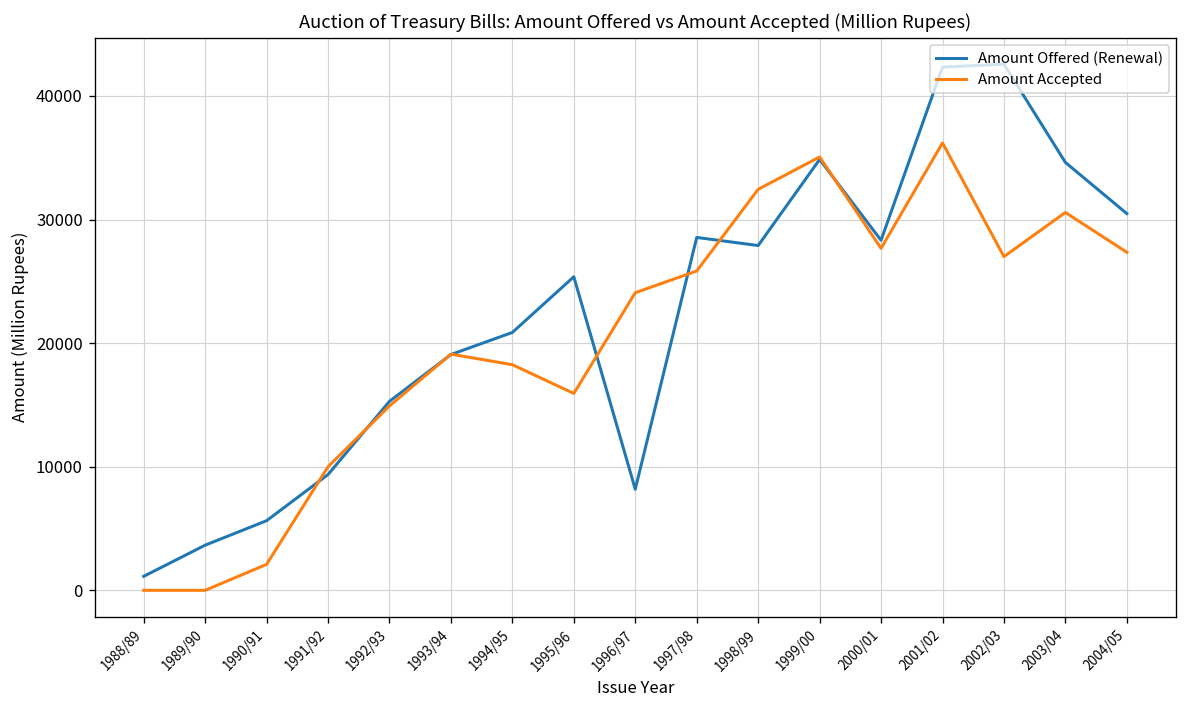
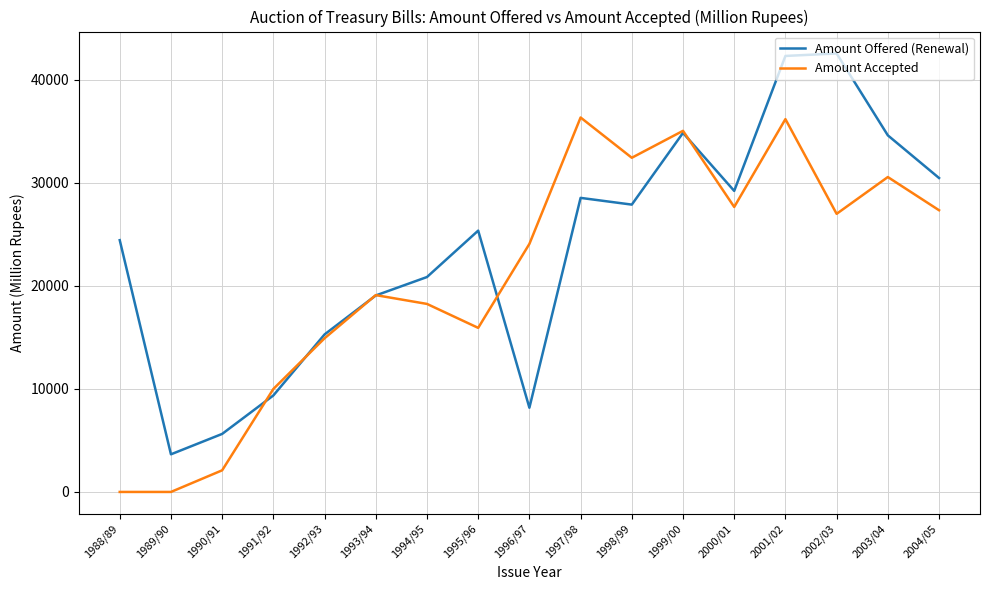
Amount Offered (Renewal), 1988/89: 1100 -> 24400
Amount Accepted, 1997/98: 25800 -> 36400
Amount Offered (Renewal), 2000/01: 28300 -> 29200
